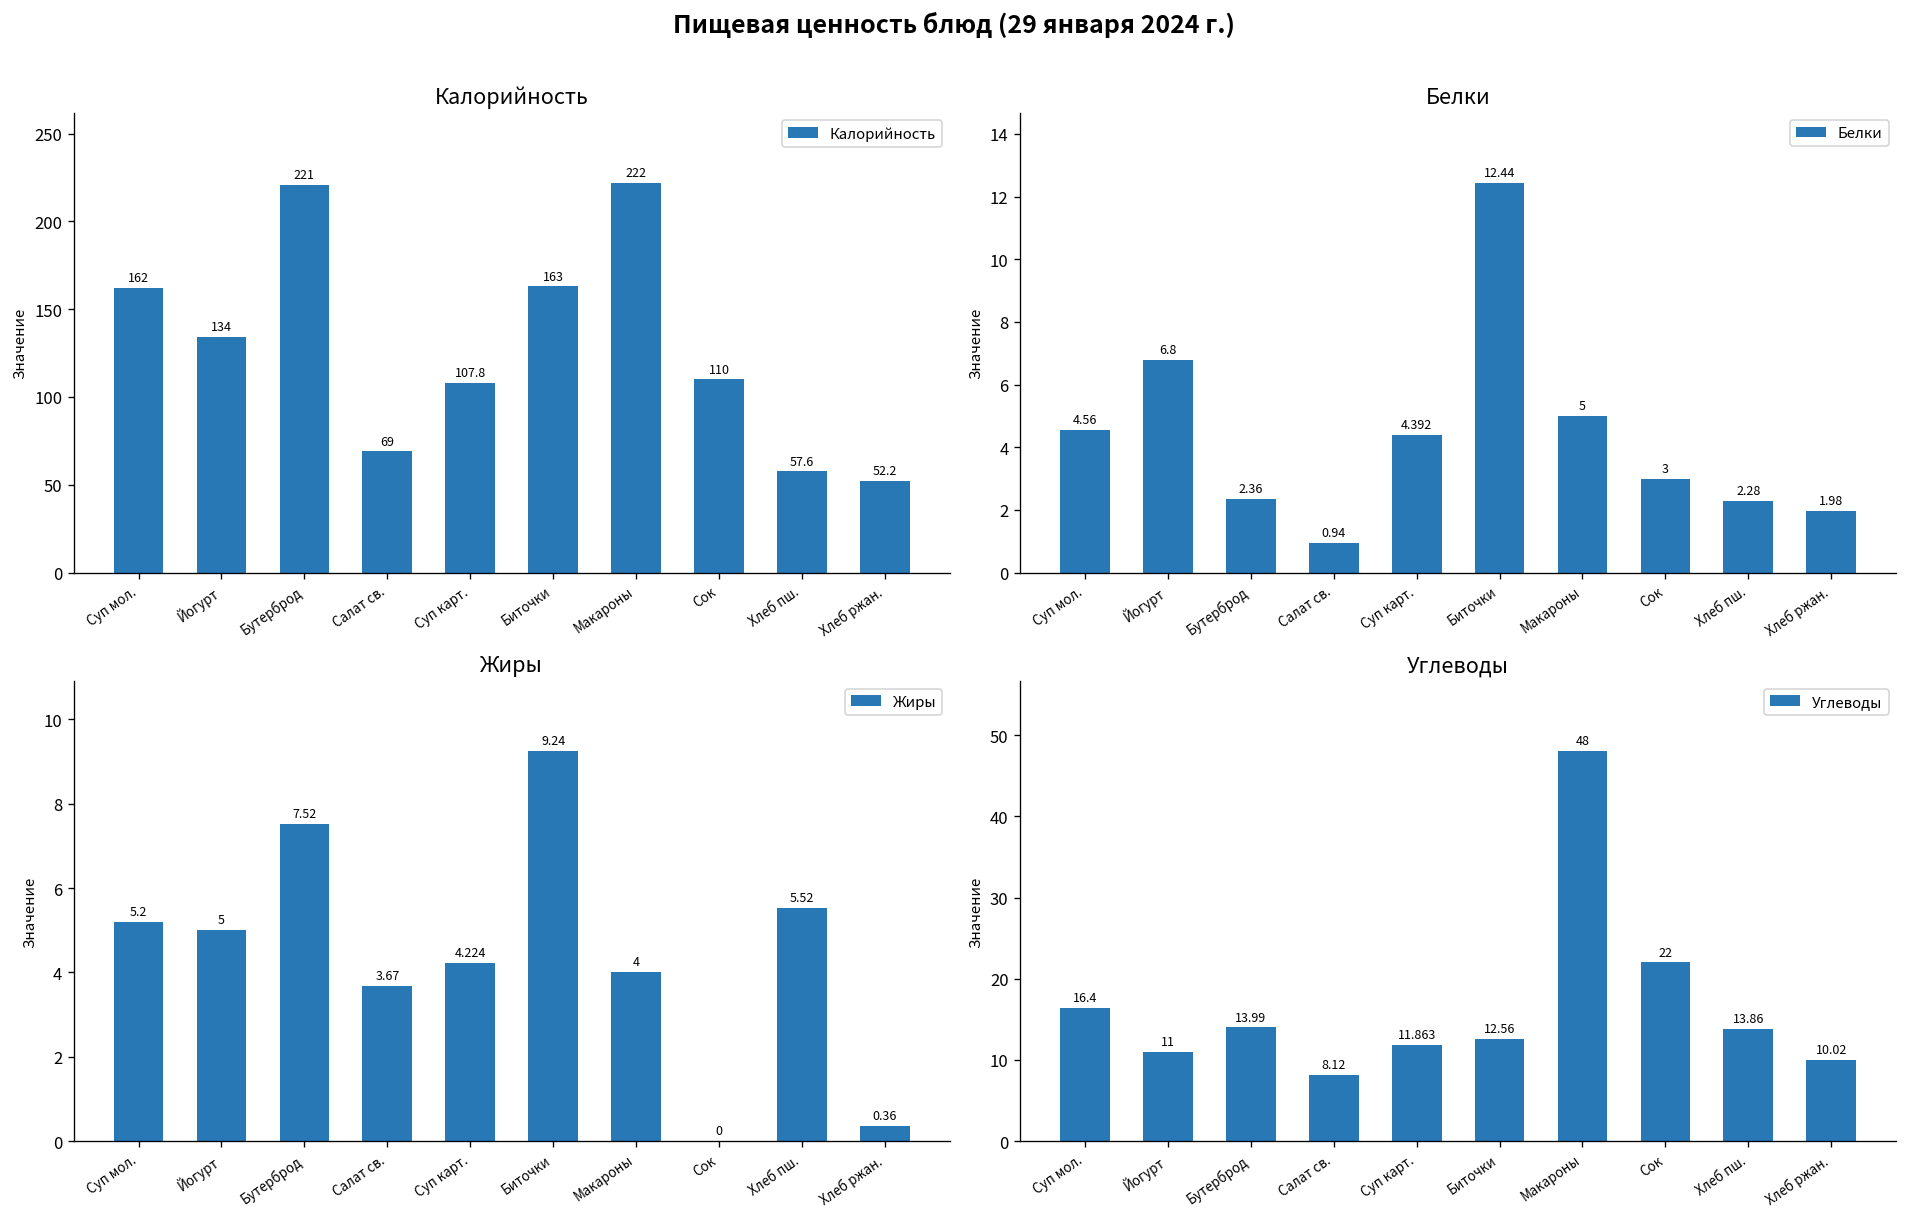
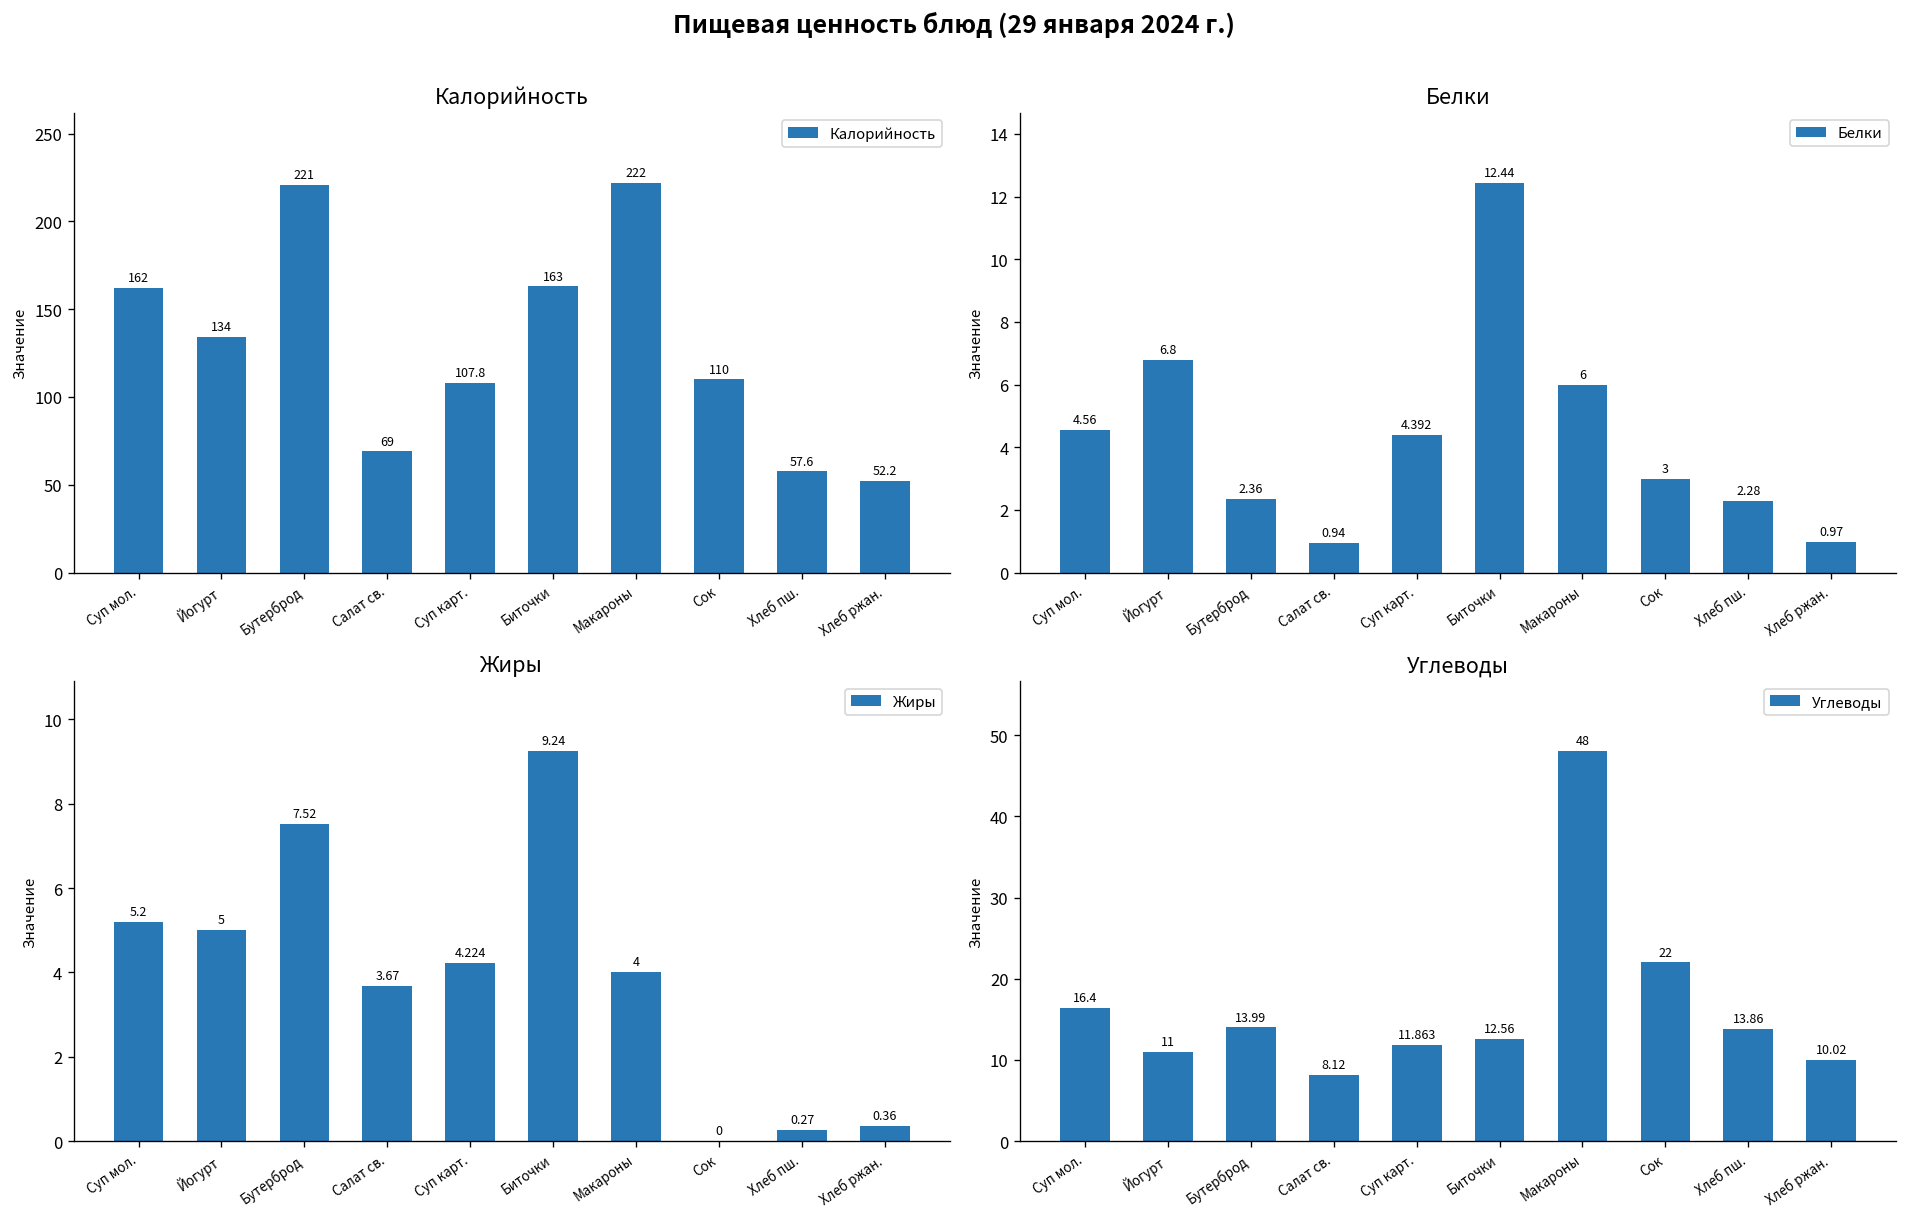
Белки, Макароны: 5 -> 6
Белки, Хлеб ржан.: 1.98 -> 0.97
Жиры, Хлеб пш.: 5.52 -> 0.27
